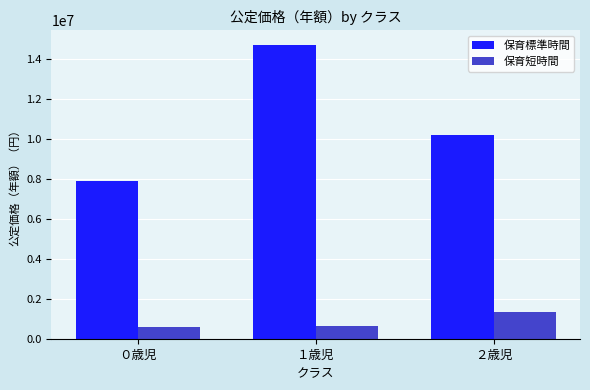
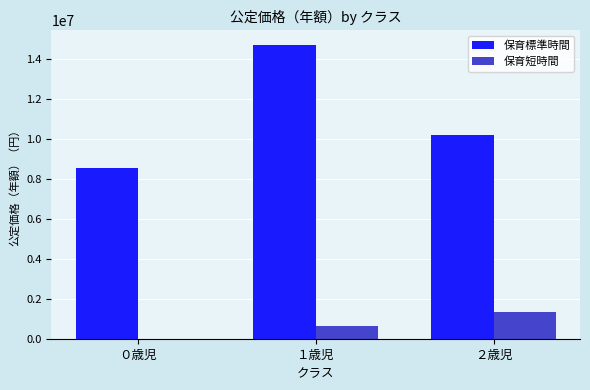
保育標準時間, ０歳児: 7900000 -> 8500000
保育短時間, ０歳児: 600000 -> 0
